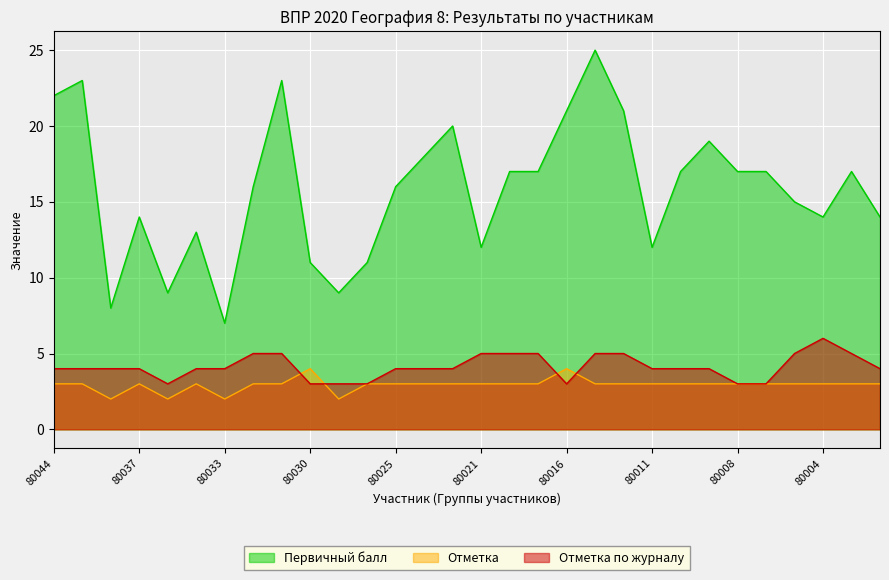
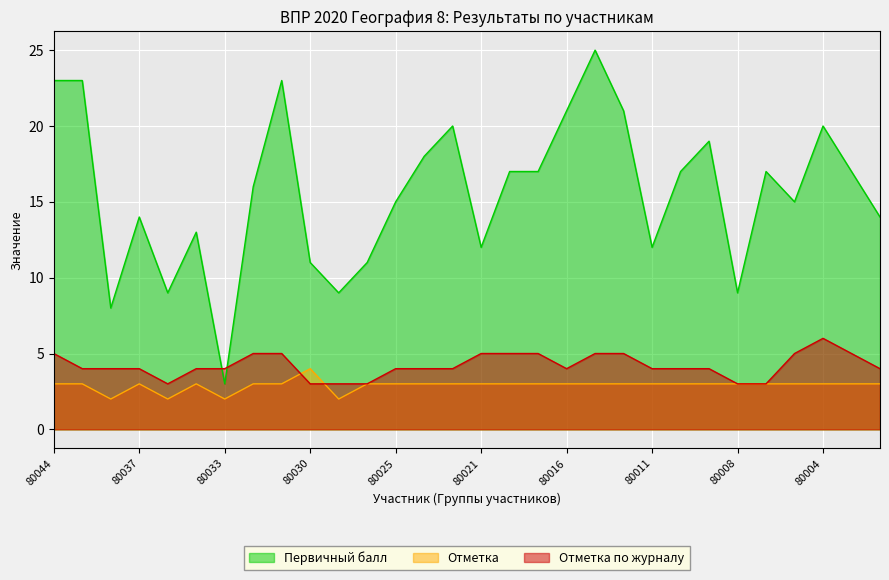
Первичный балл, 80044: 22 -> 23
Отметка по журналу, 80044: 4 -> 5
Первичный балл, 80033: 7 -> 3
Первичный балл, 80025: 16 -> 15
Отметка, 80016: 4 -> 3
Отметка по журналу, 80016: 3 -> 4
Первичный балл, 80008: 17 -> 9
Первичный балл, 80004: 14 -> 20
